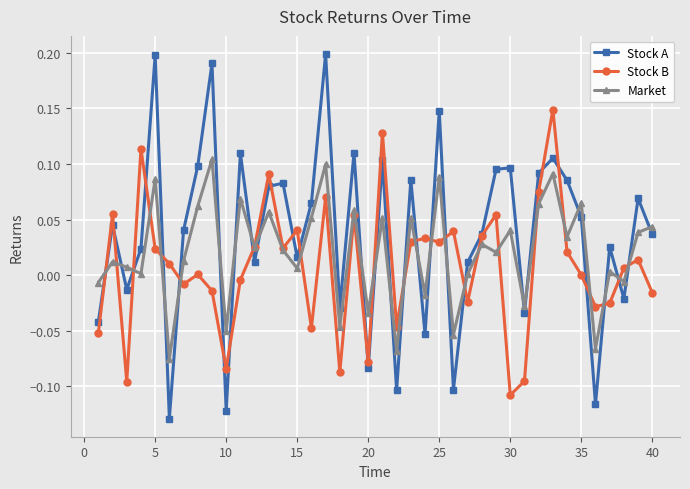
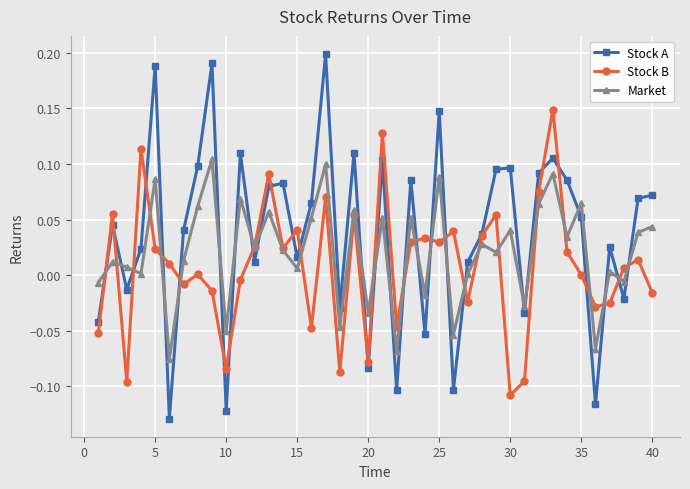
Stock A, 5: 0.198 -> 0.188
Stock A, 40: 0.037 -> 0.072
